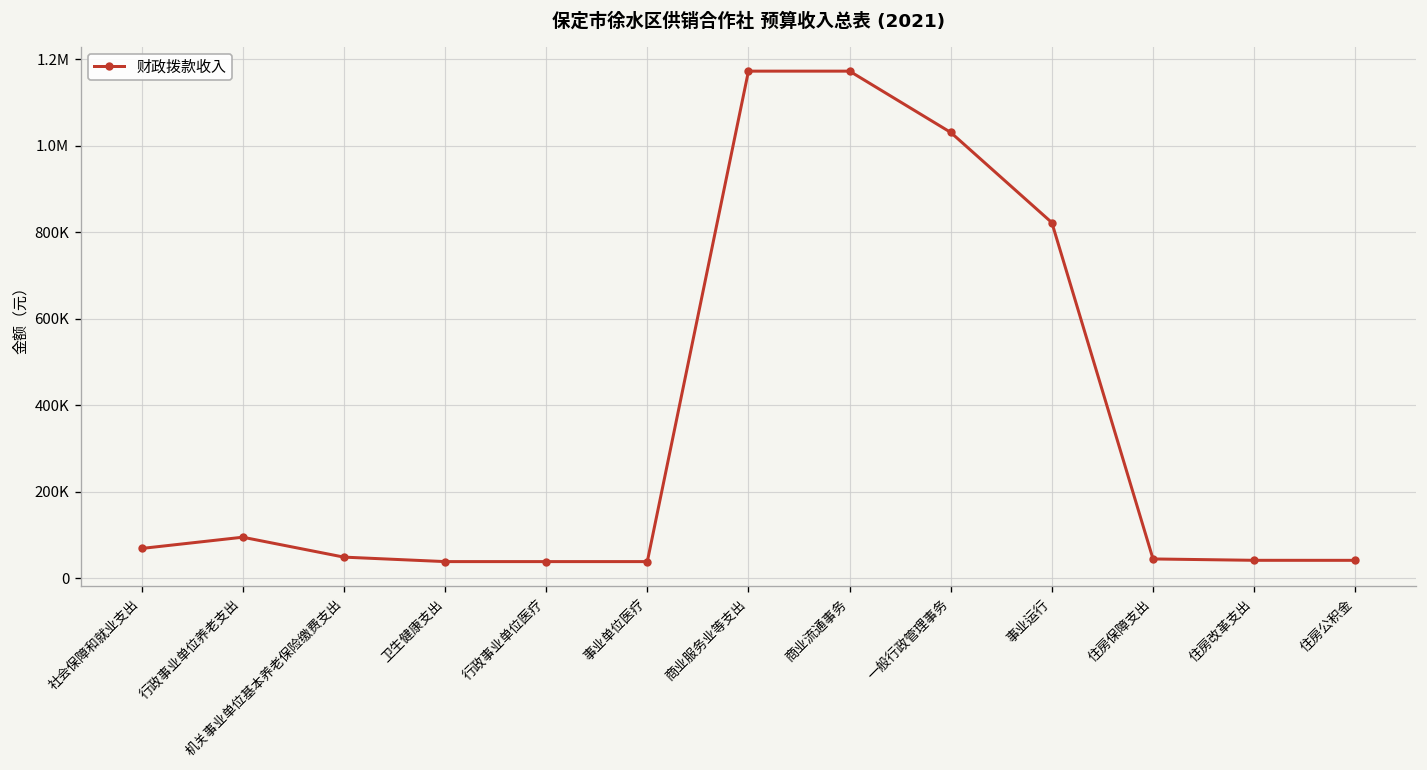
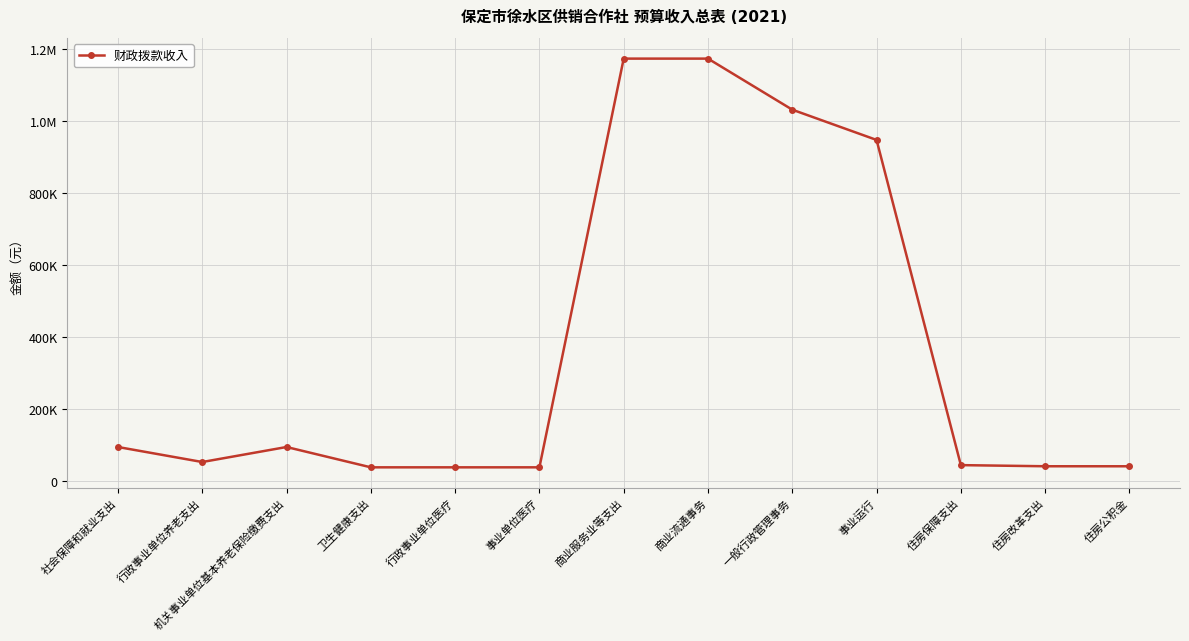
社会保障和就业支出: 70000 -> 90000
行政事业单位养老支出: 90000 -> 50000
机关事业单位基本养老保险缴费支出: 50000 -> 90000
事业运行: 820000 -> 950000
